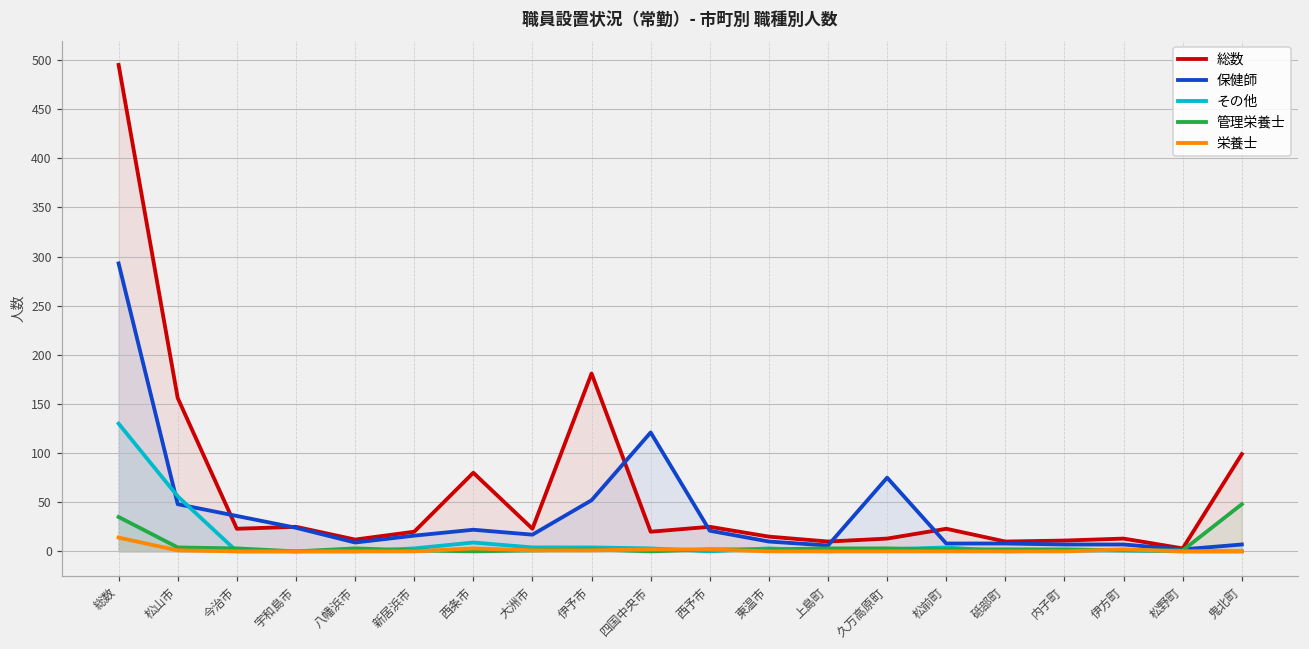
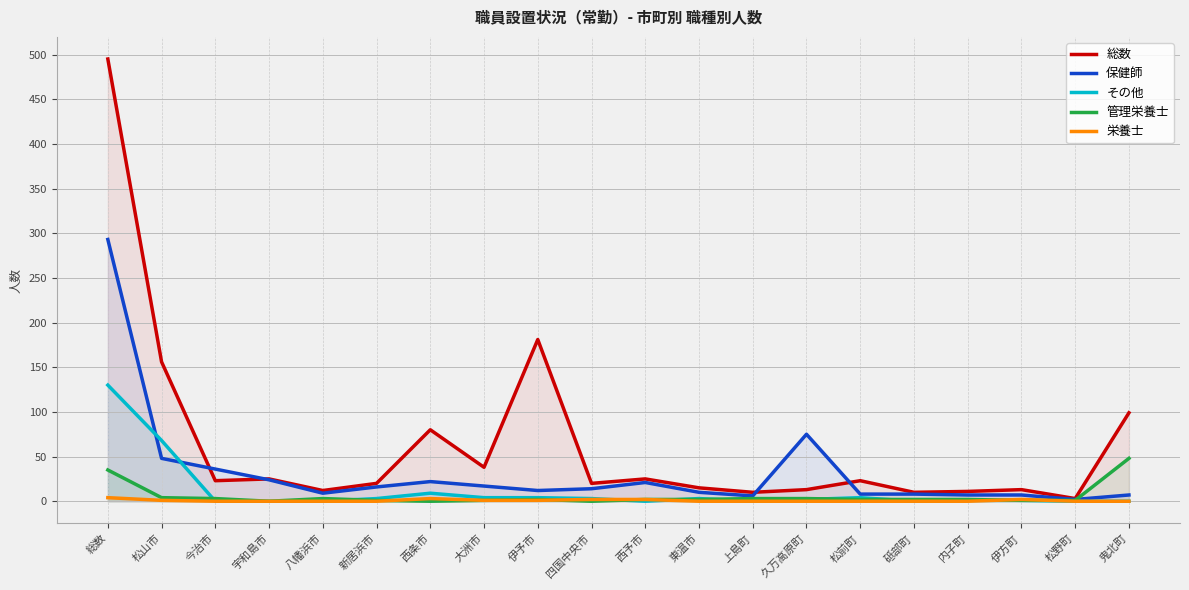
栄養士, 総数: 10 -> 0
その他, 松山市: 60 -> 70
総数, 大洲市: 20 -> 40
保健師, 伊予市: 50 -> 10
保健師, 四国中央市: 120 -> 10
